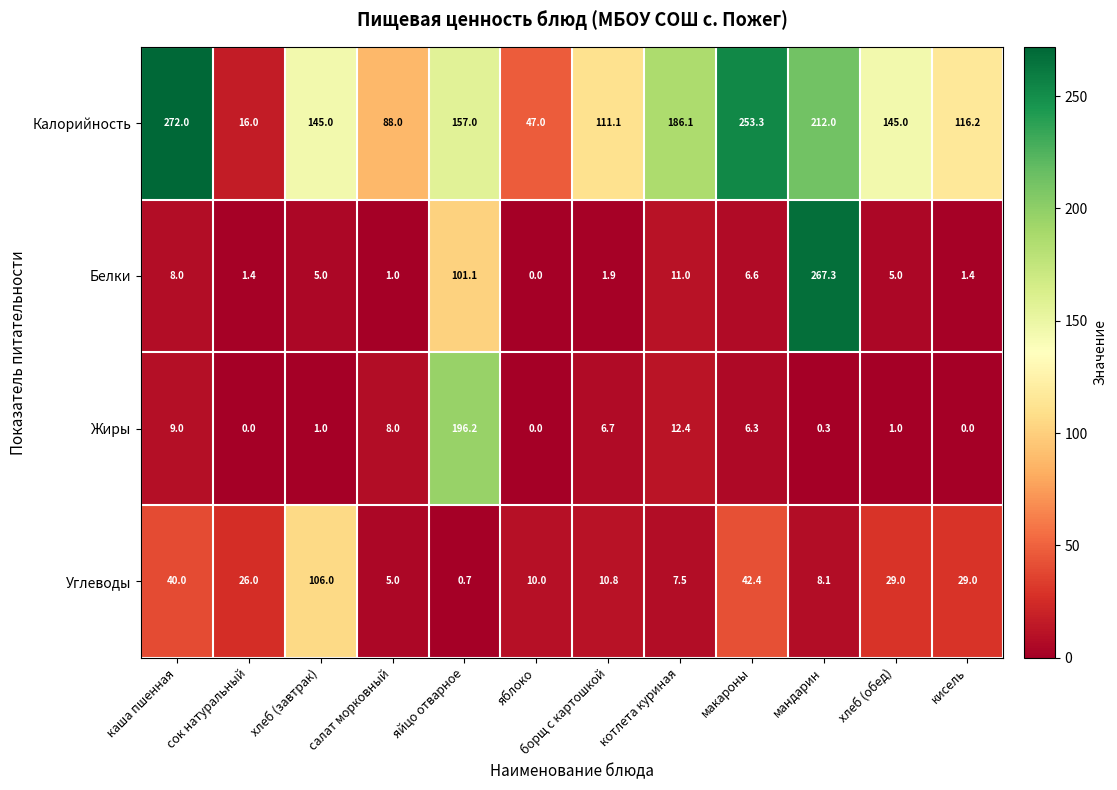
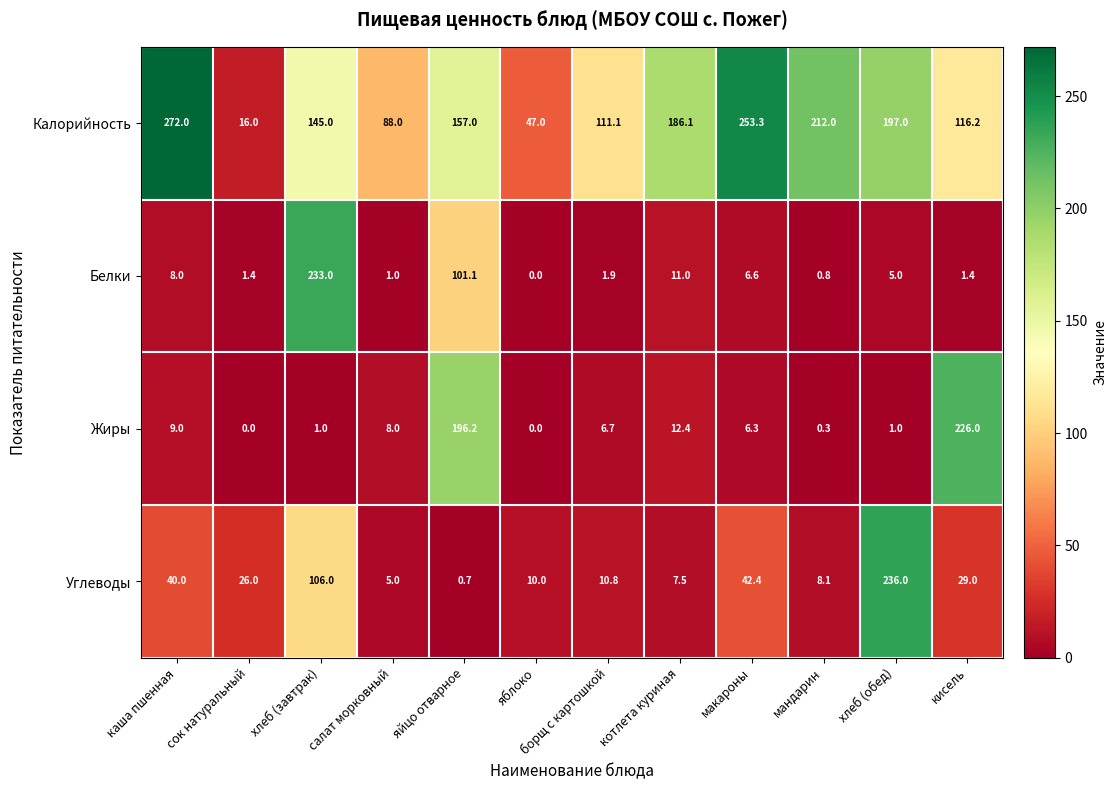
Калорийность, хлеб (обед): 145.0 -> 197.0
Белки, хлеб (завтрак): 5.0 -> 233.0
Белки, мандарин: 267.3 -> 0.8
Жиры, кисель: 0.0 -> 226.0
Углеводы, хлеб (обед): 29.0 -> 236.0
